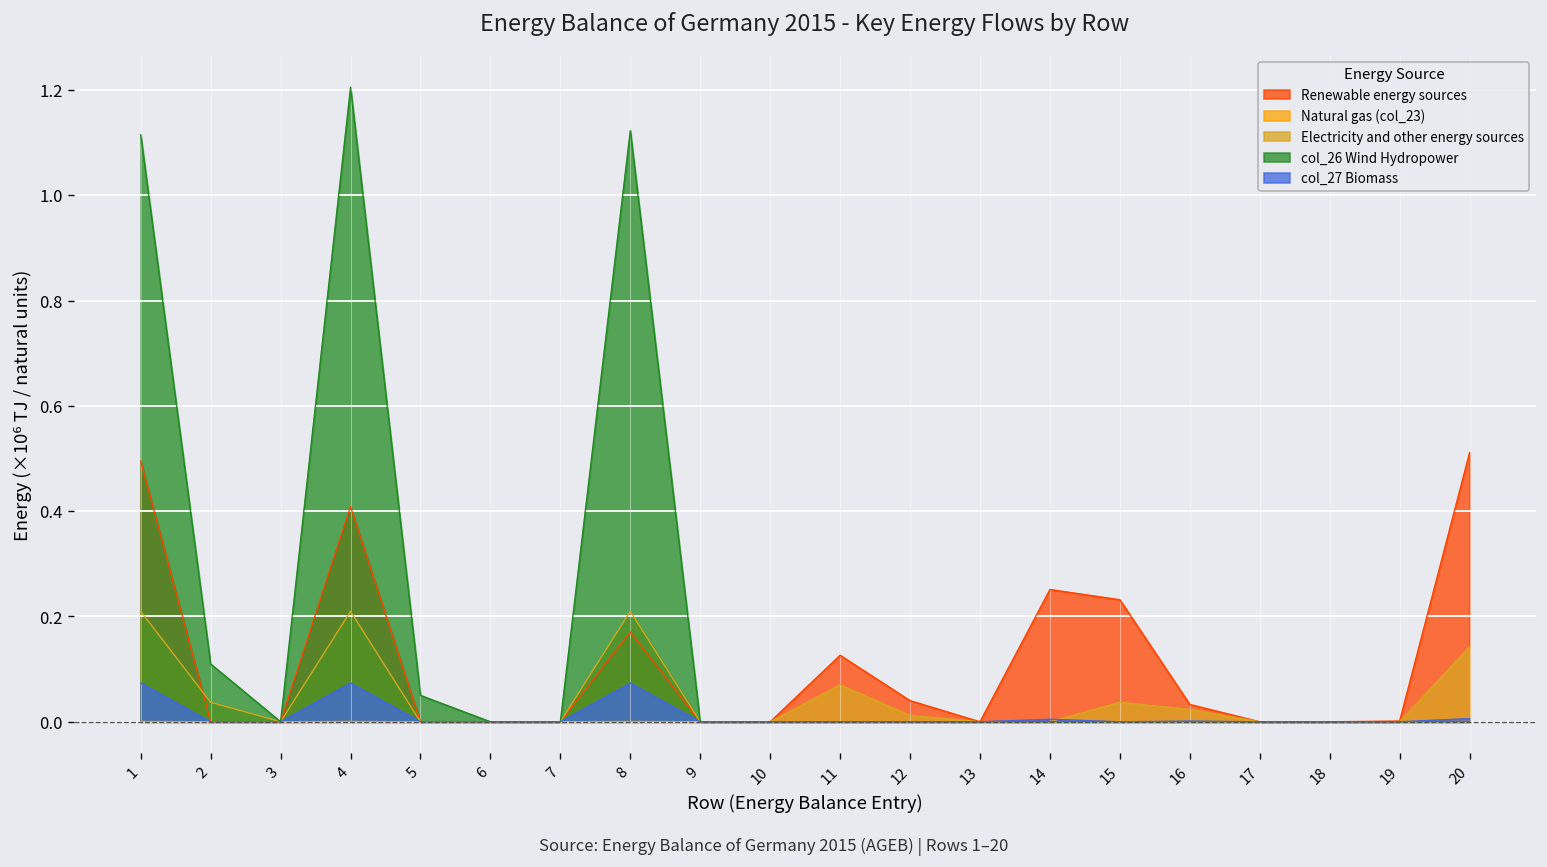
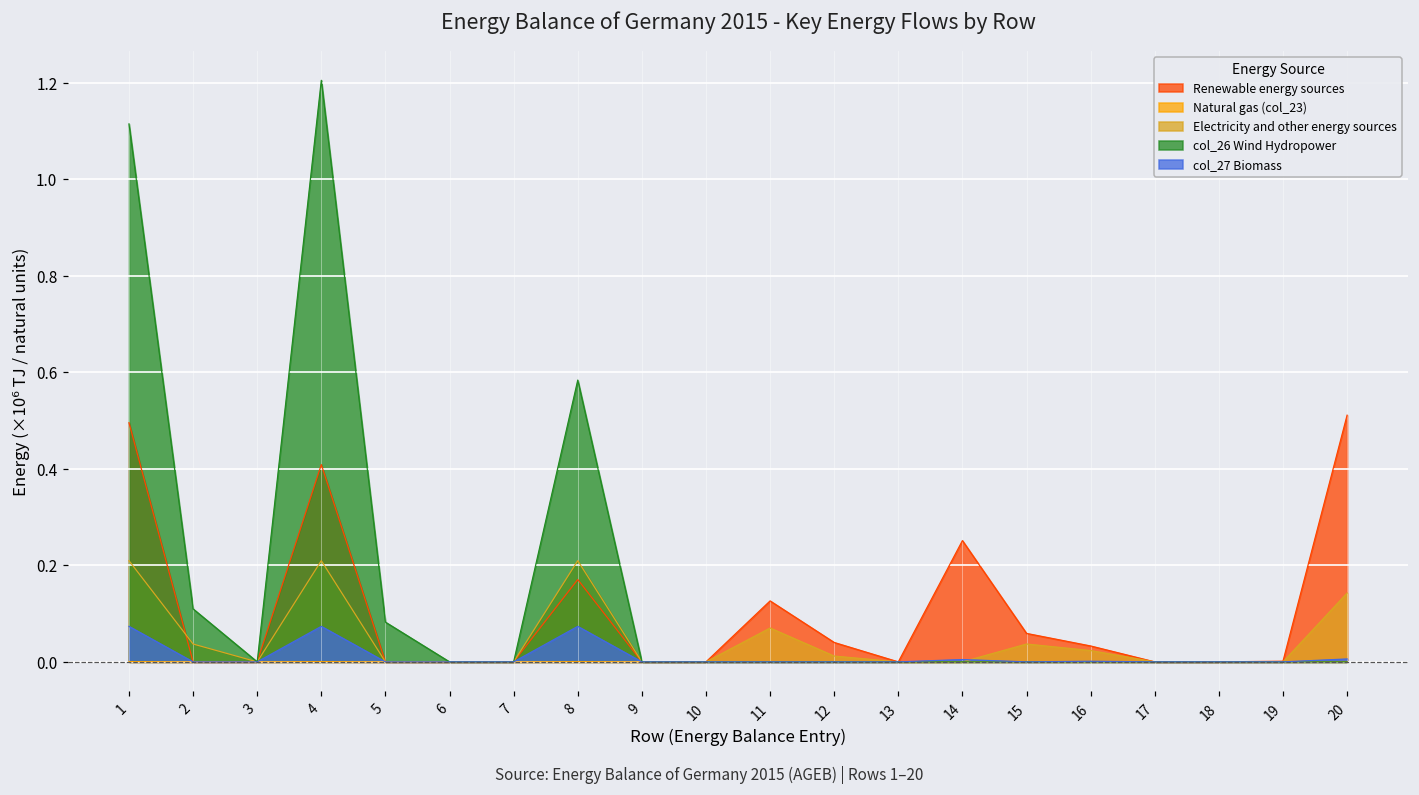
col_26 Wind Hydropower, 5: 0.05 -> 0.08
col_26 Wind Hydropower, 8: 1.12 -> 0.58
Renewable energy sources, 15: 0.23 -> 0.06
